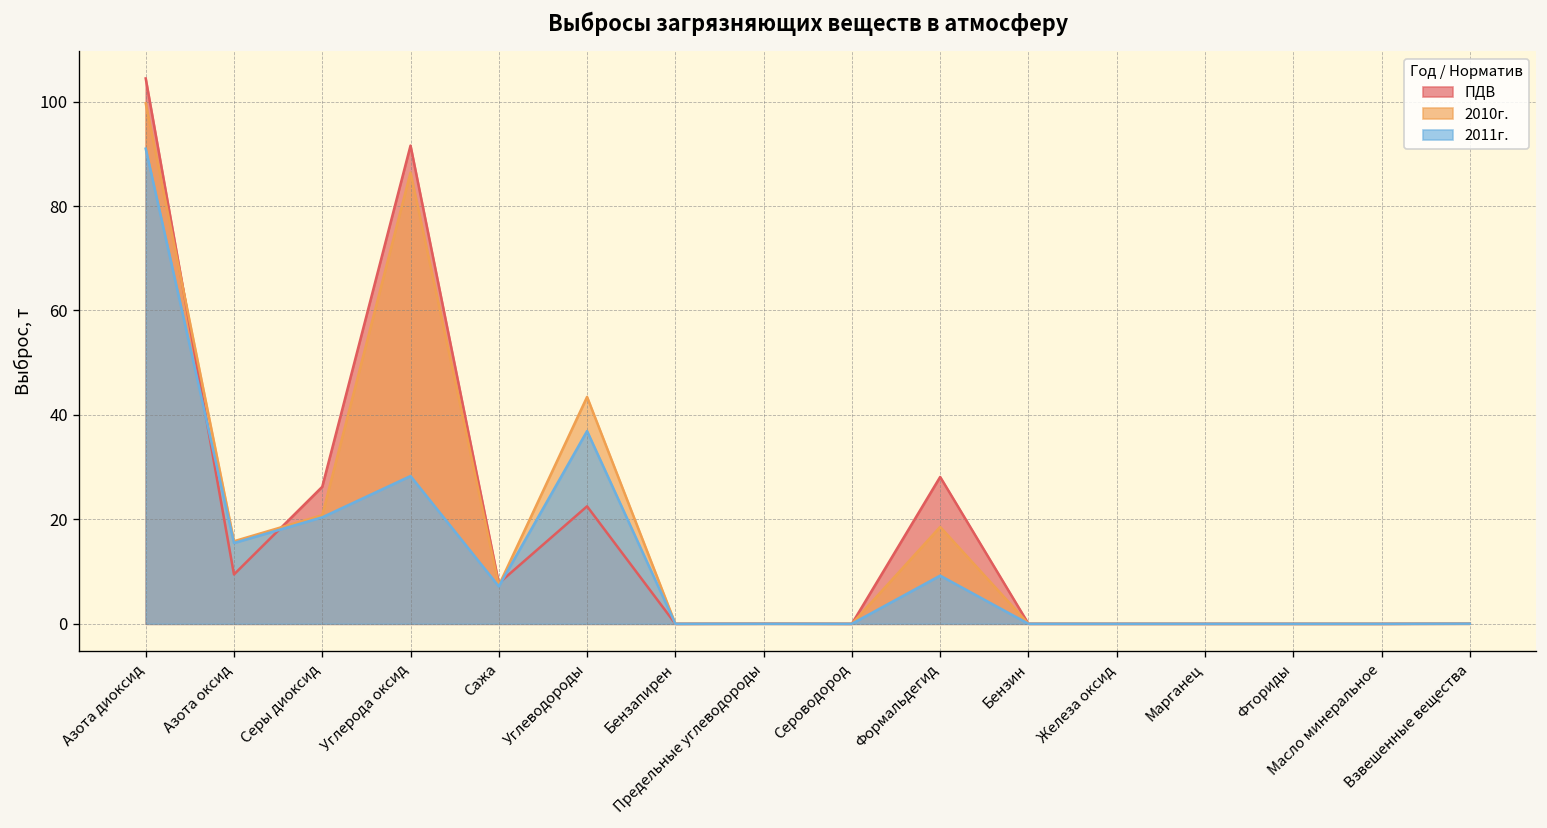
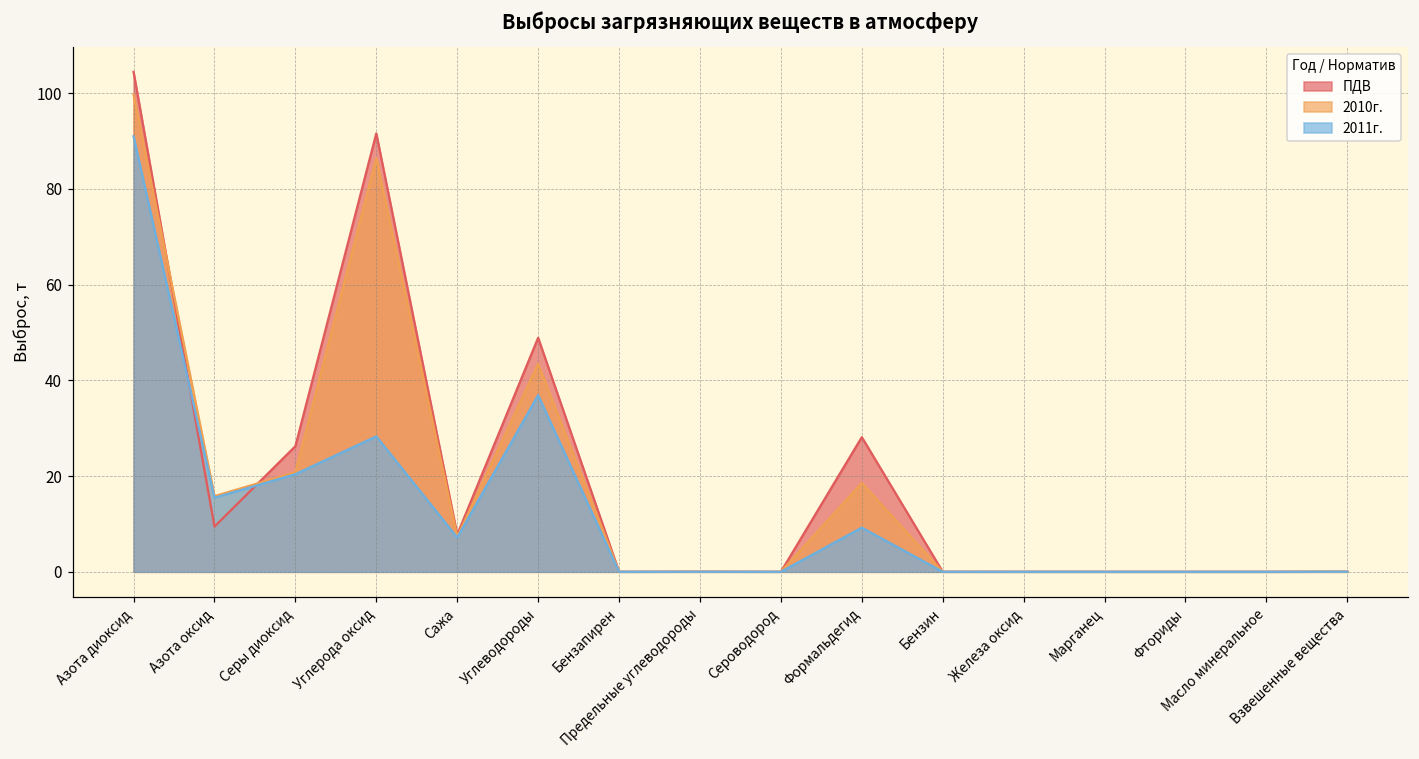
ПДВ, Углеводороды: 23 -> 49
